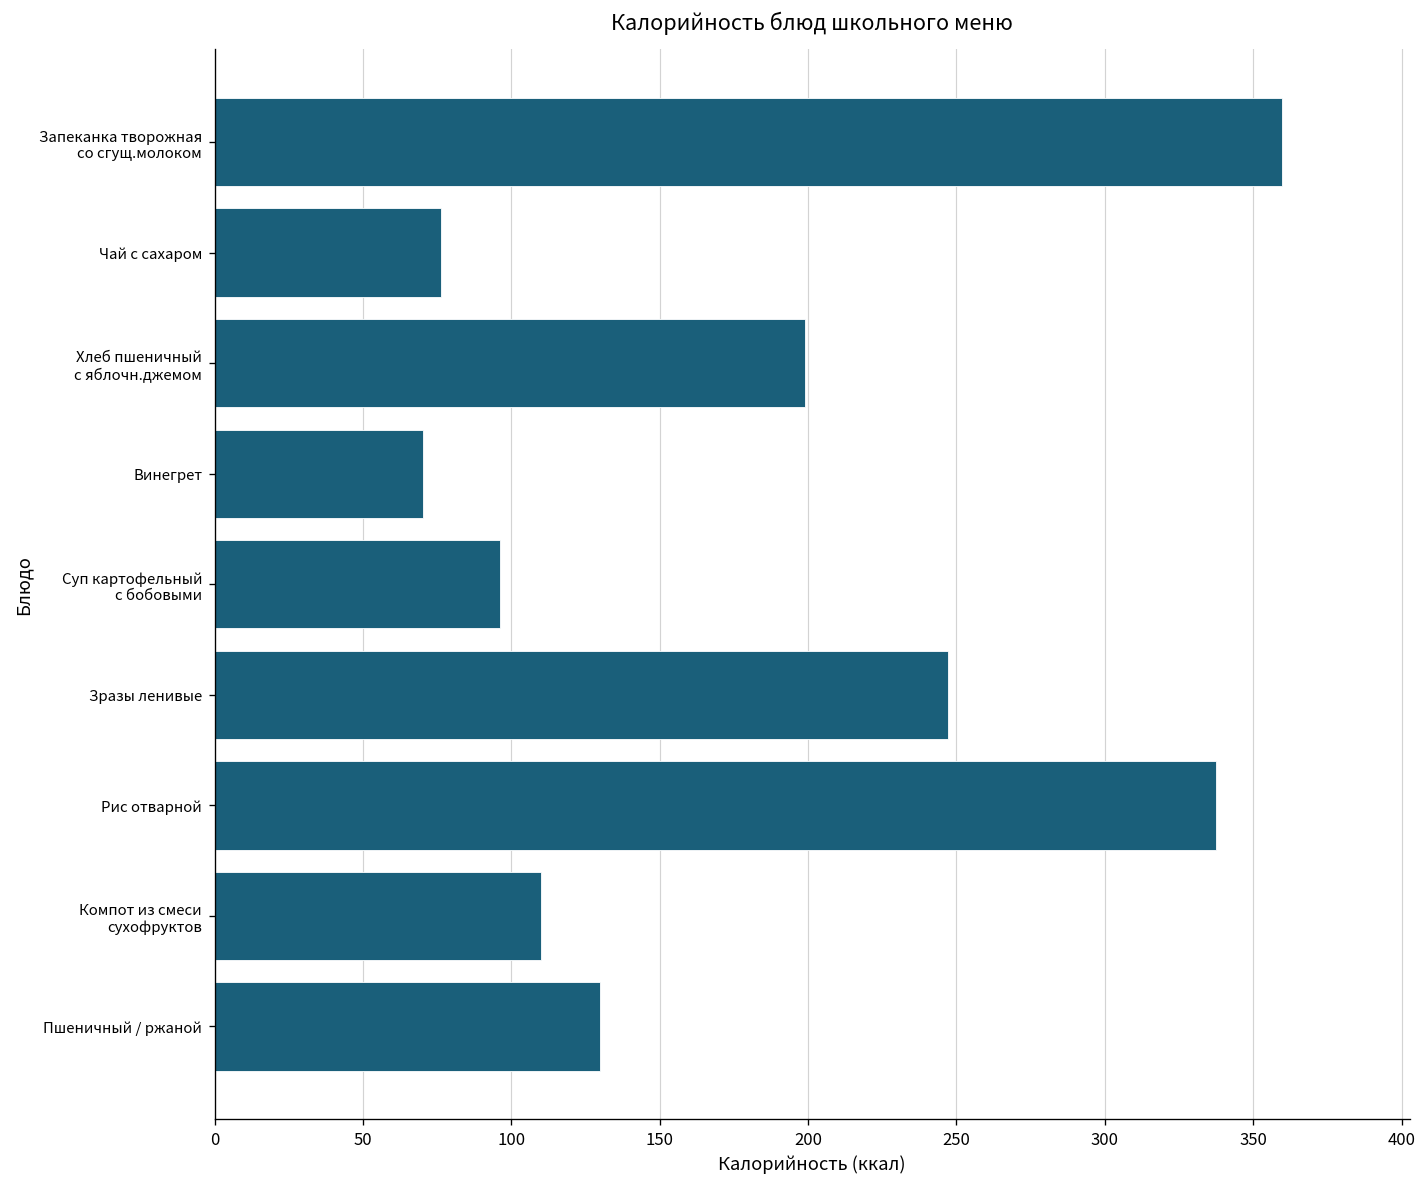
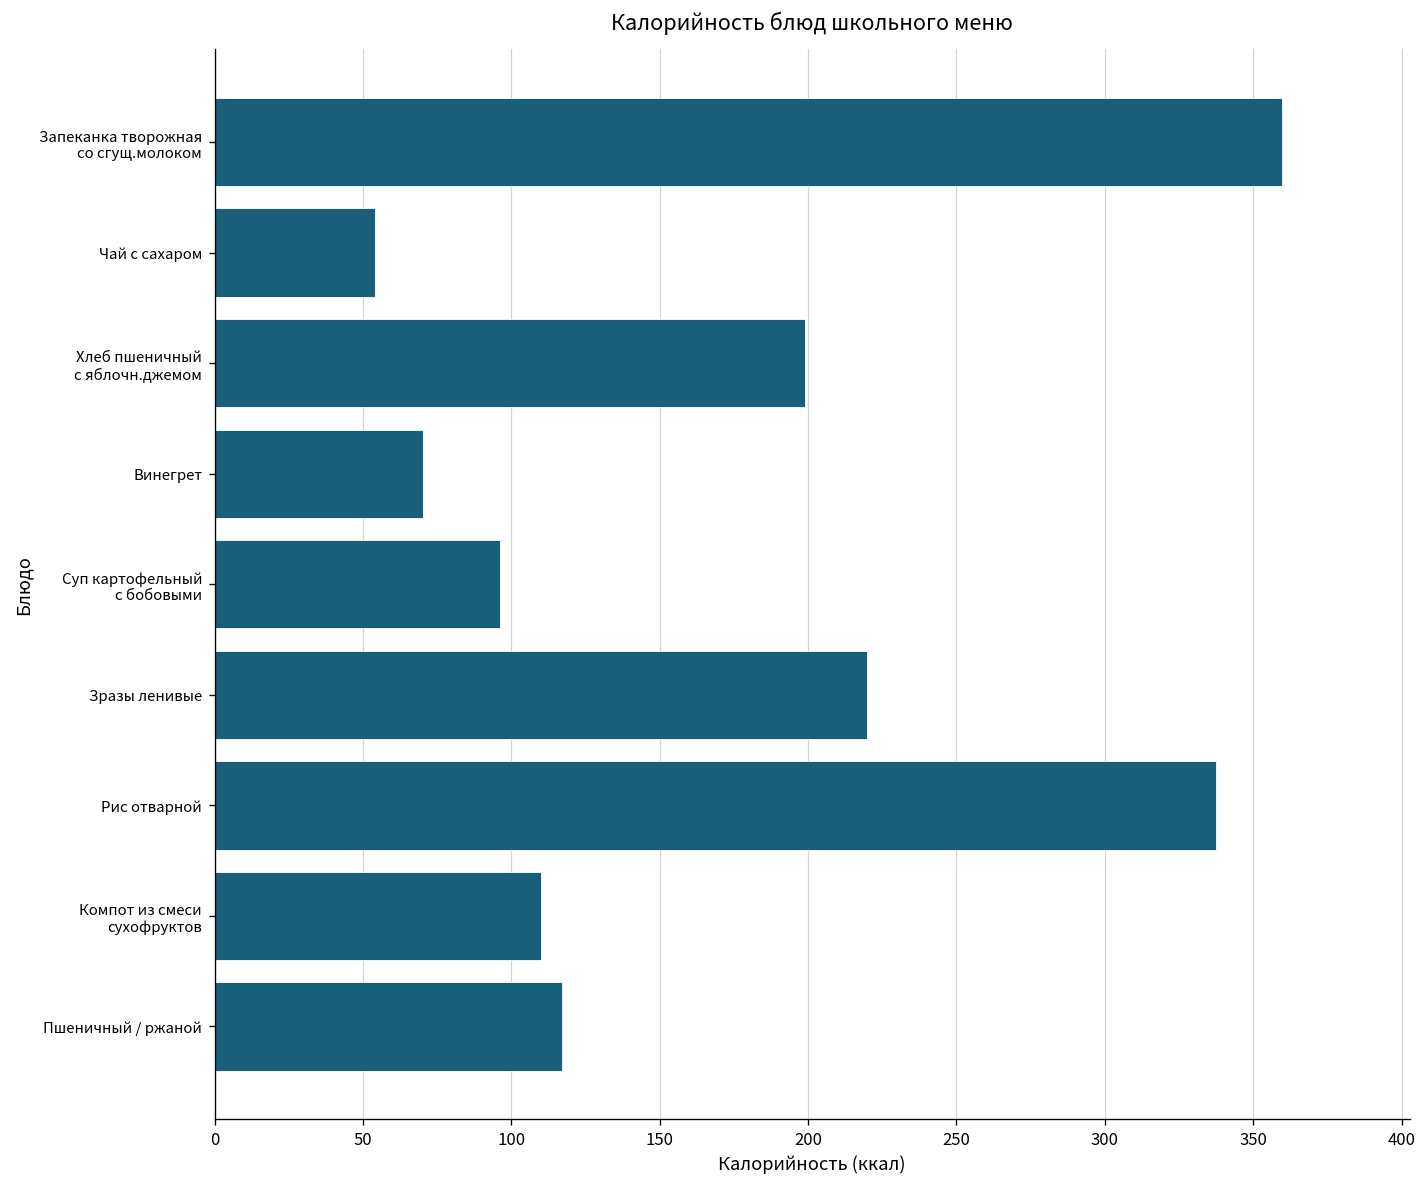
Чай с сахаром: 76 -> 54
Зразы ленивые: 247 -> 220
Пшеничный / ржаной: 130 -> 117
